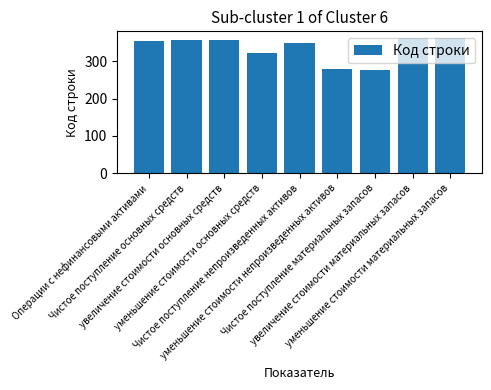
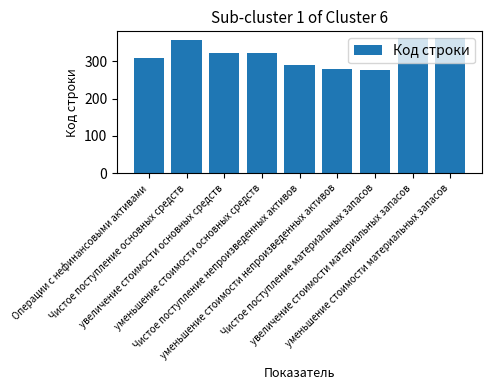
Операции с нефинансовыми активами: 350 -> 310
увеличение стоимости основных средств: 360 -> 320
Чистое поступление непроизведенных активов: 350 -> 290
